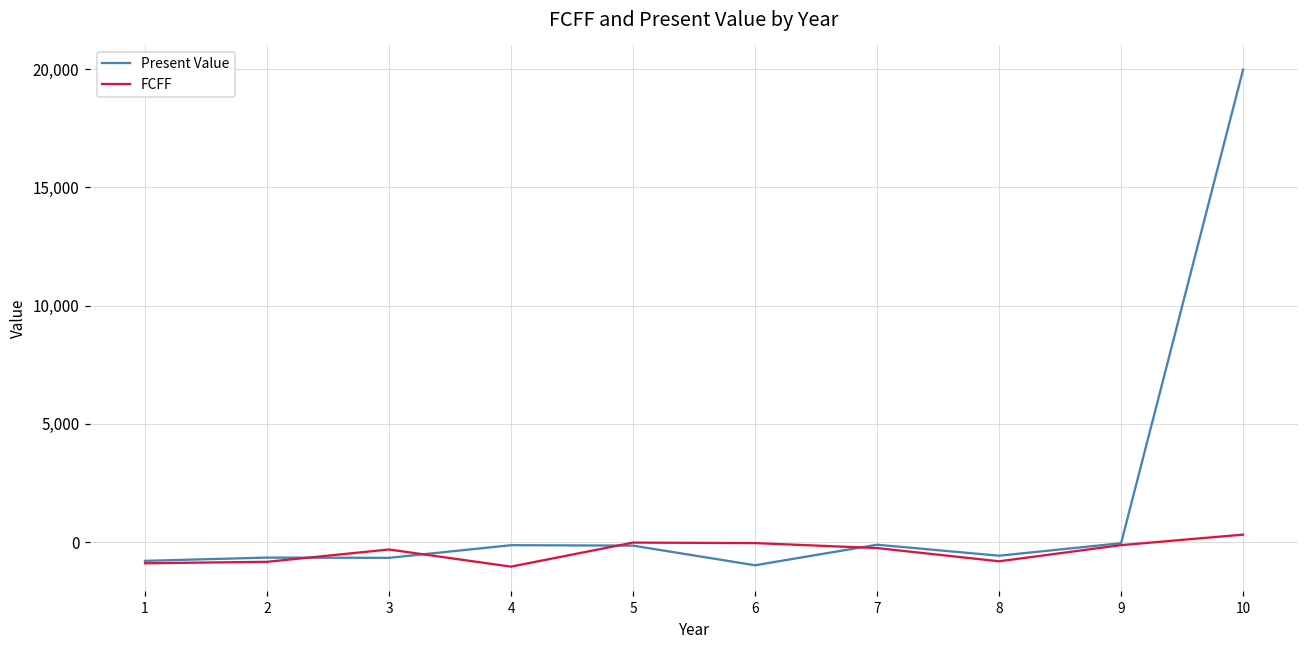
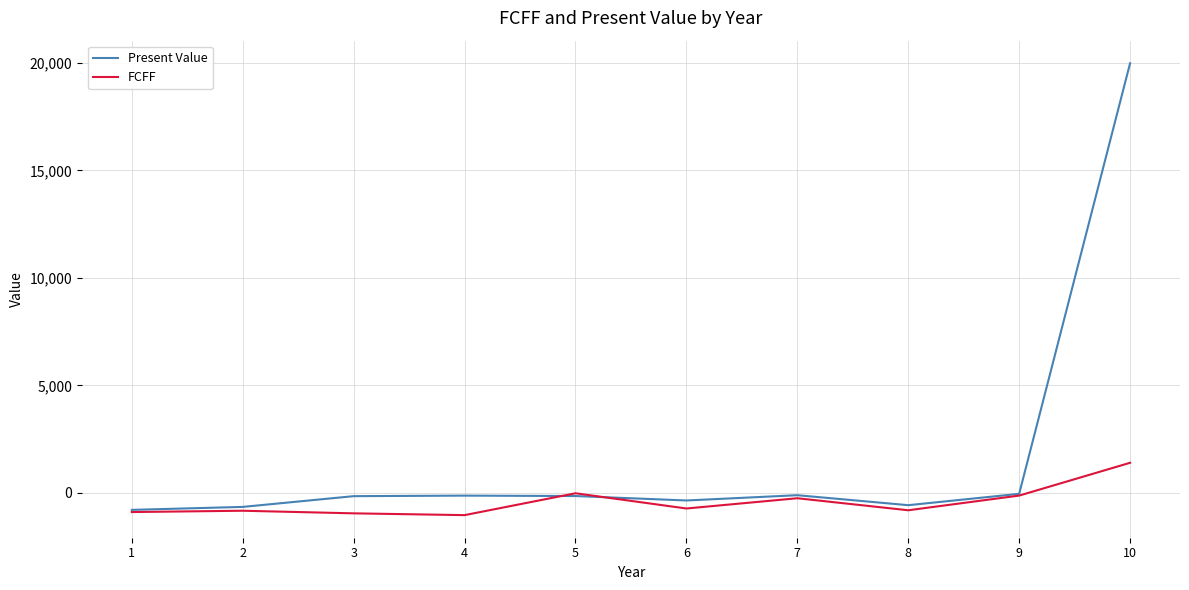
Present Value, 3: -700 -> -200
FCFF, 3: -300 -> -1,000
Present Value, 6: -1,000 -> -400
FCFF, 6: 0 -> -700
FCFF, 10: 300 -> 1,400
